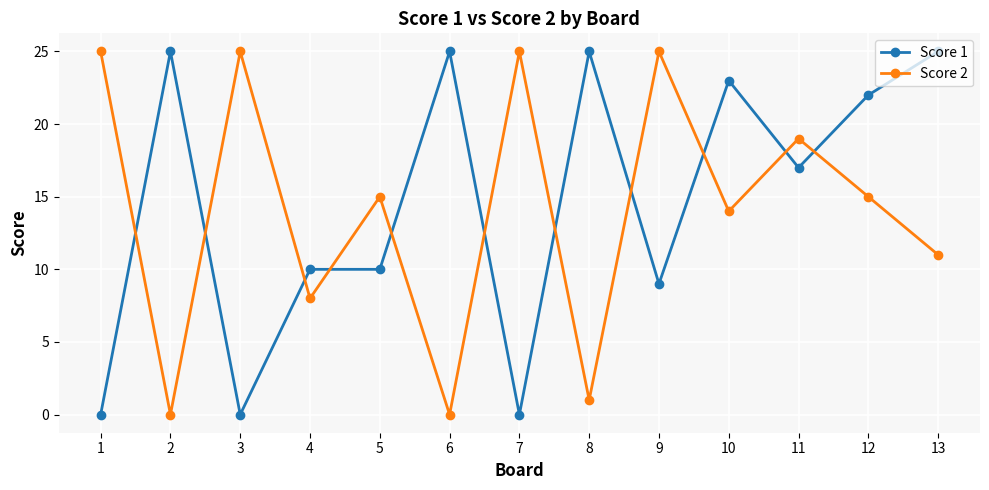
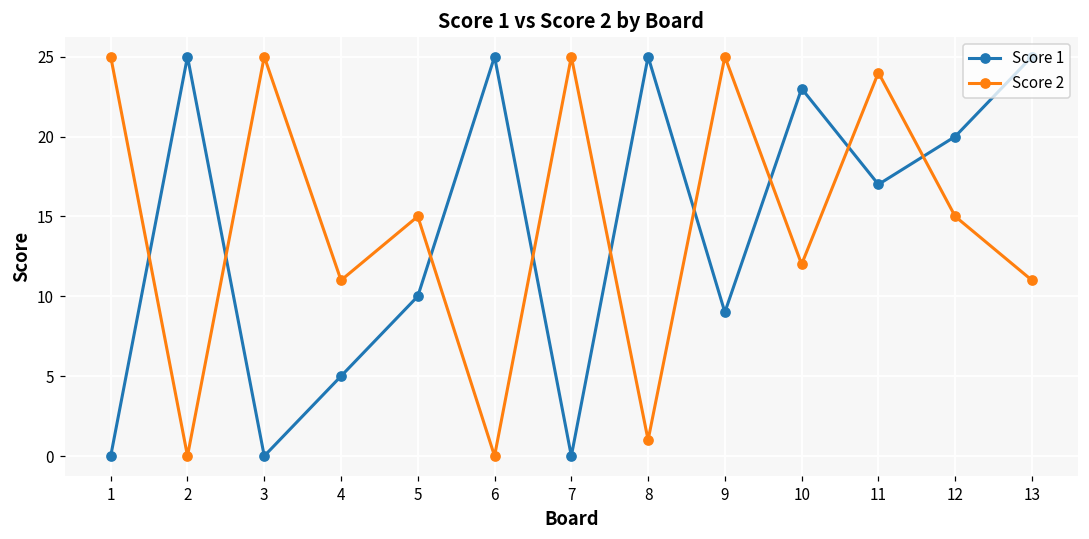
Score 1, 4: 10 -> 5
Score 2, 4: 8 -> 11
Score 2, 10: 14 -> 12
Score 2, 11: 19 -> 24
Score 1, 12: 22 -> 20
